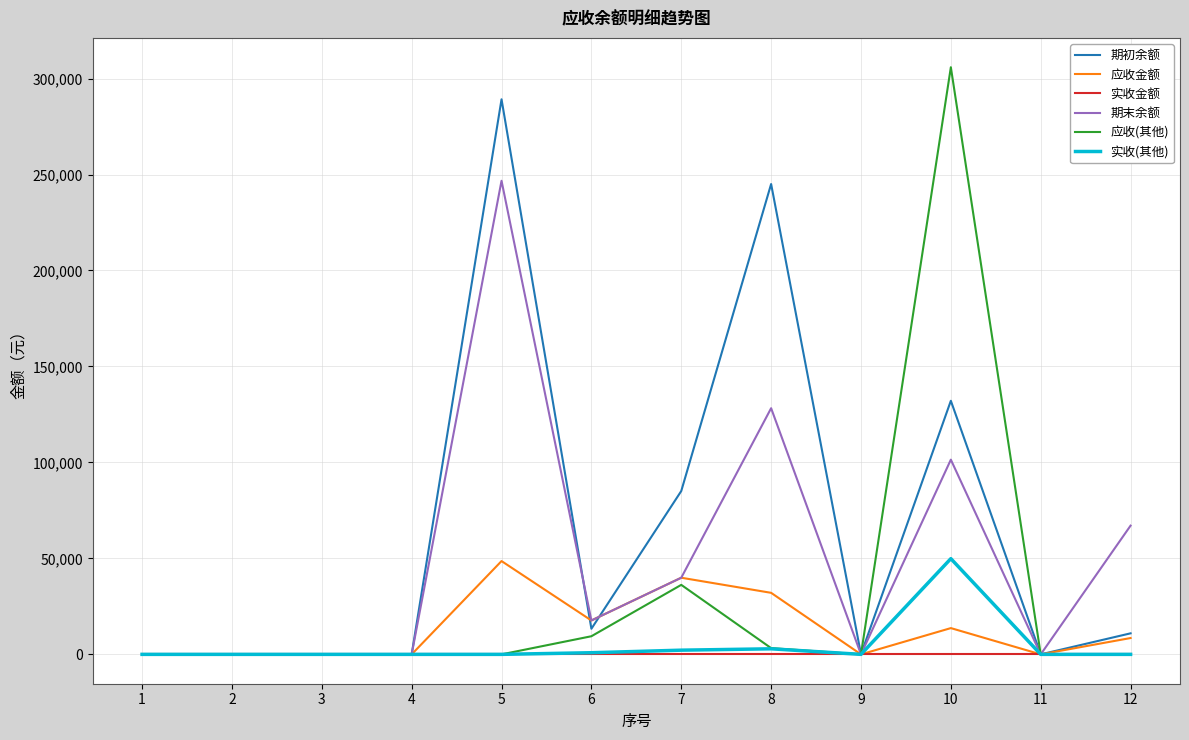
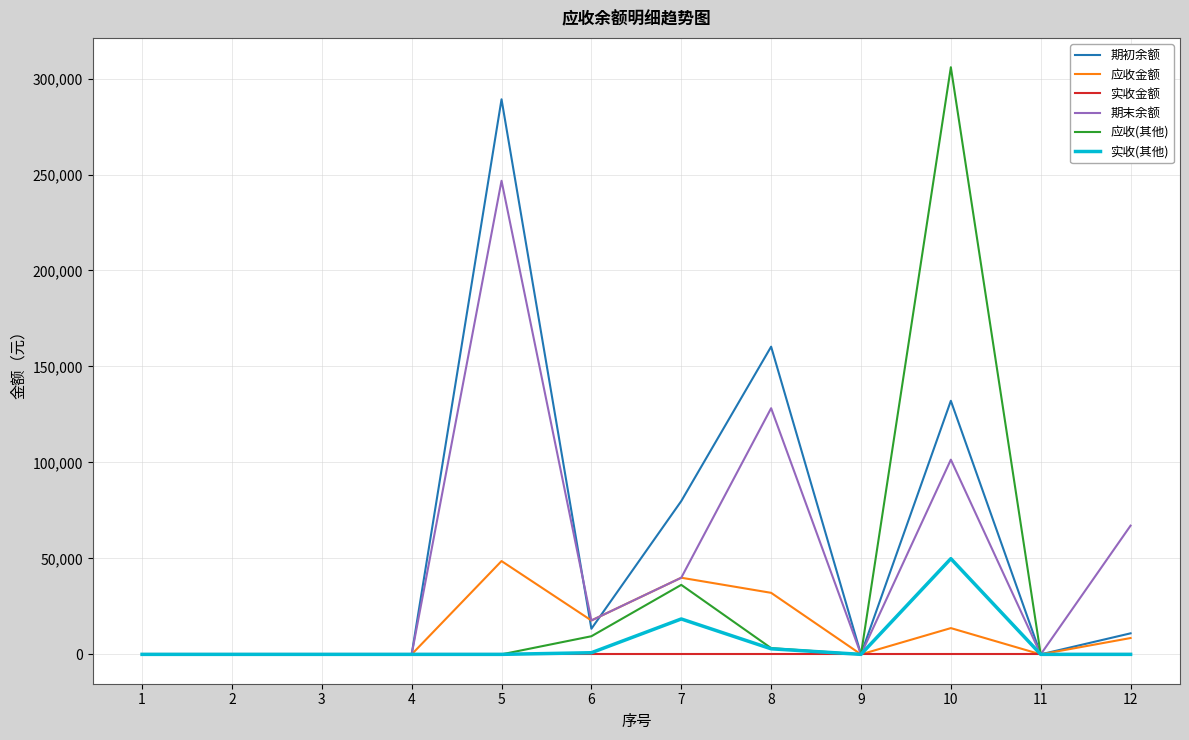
期初余额, 7: 85,000 -> 80,000
实收(其他), 7: 2,000 -> 18,000
期初余额, 8: 245,000 -> 160,000
